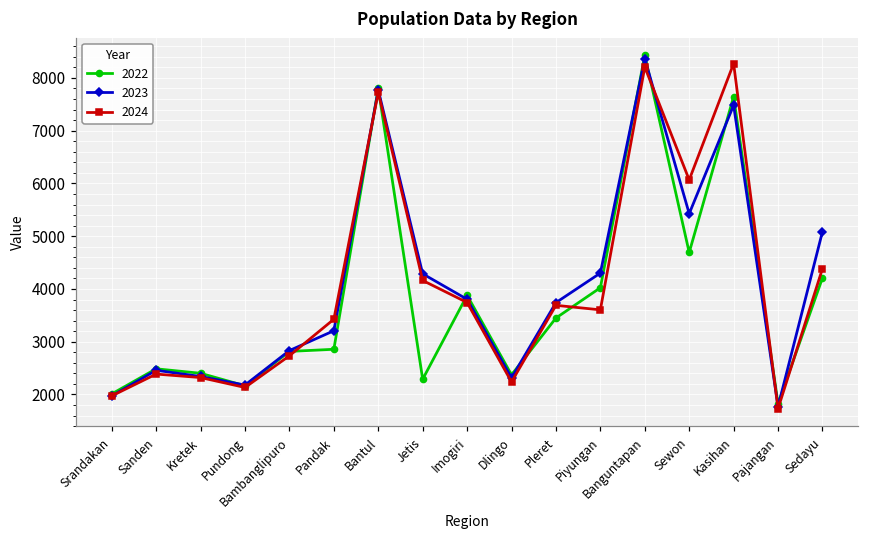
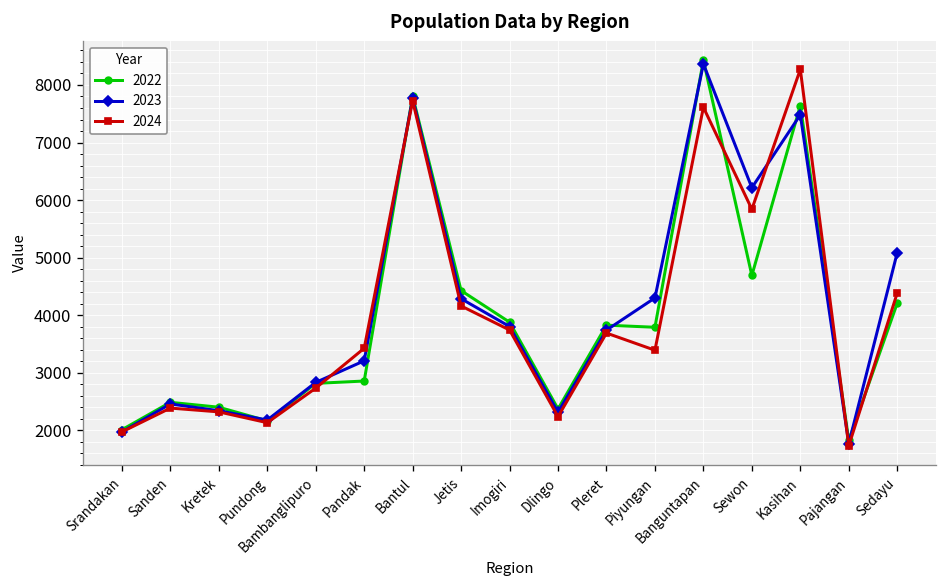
2022, Jetis: 2300 -> 4400
2022, Pleret: 3400 -> 3800
2022, Piyungan: 4000 -> 3800
2024, Piyungan: 3600 -> 3400
2024, Banguntapan: 8200 -> 7600
2023, Sewon: 5400 -> 6200
2024, Sewon: 6100 -> 5800
